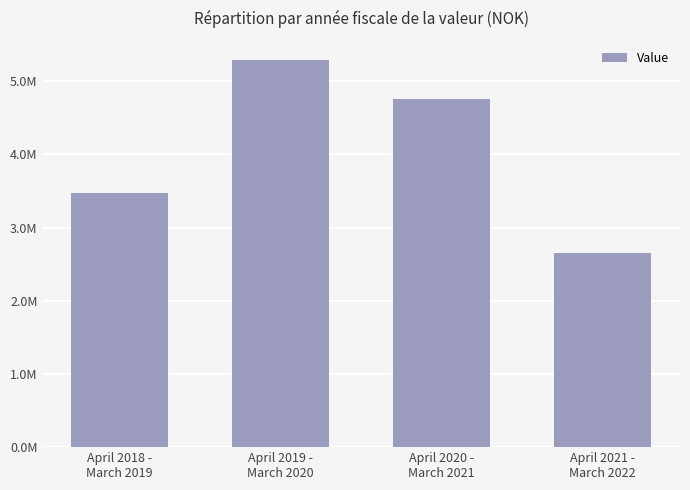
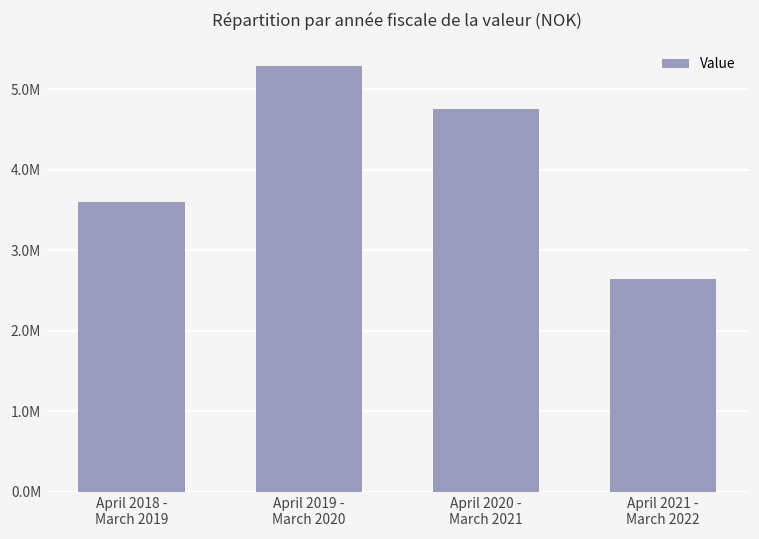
April 2018 - March 2019: 3500000 -> 3600000
